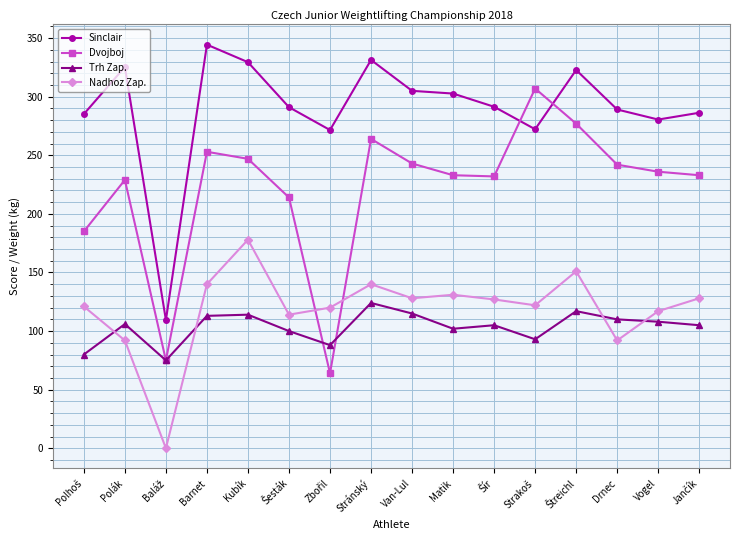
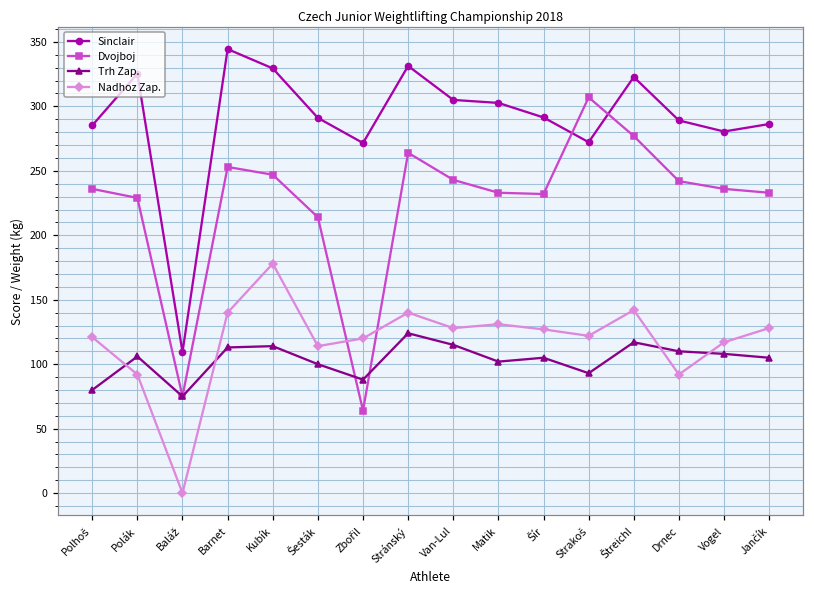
Dvojboj, Polhoš: 185 -> 236
Nadhoz Zap., Štreichl: 151 -> 142
